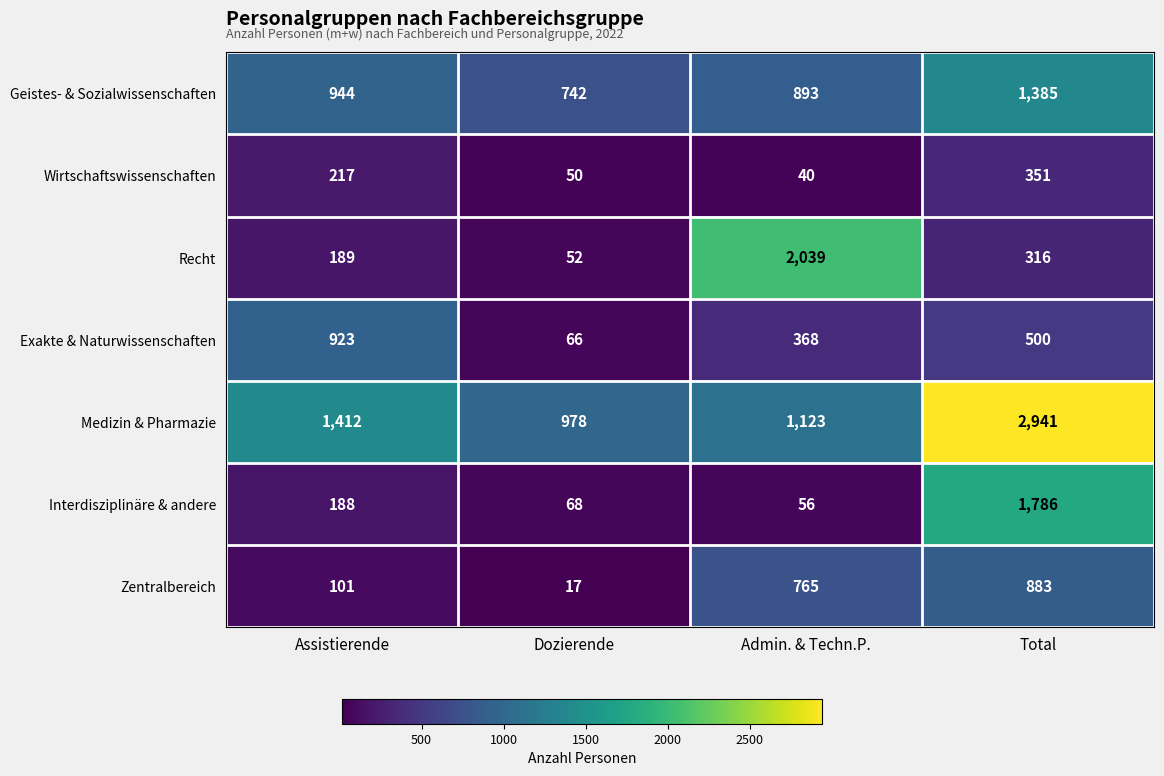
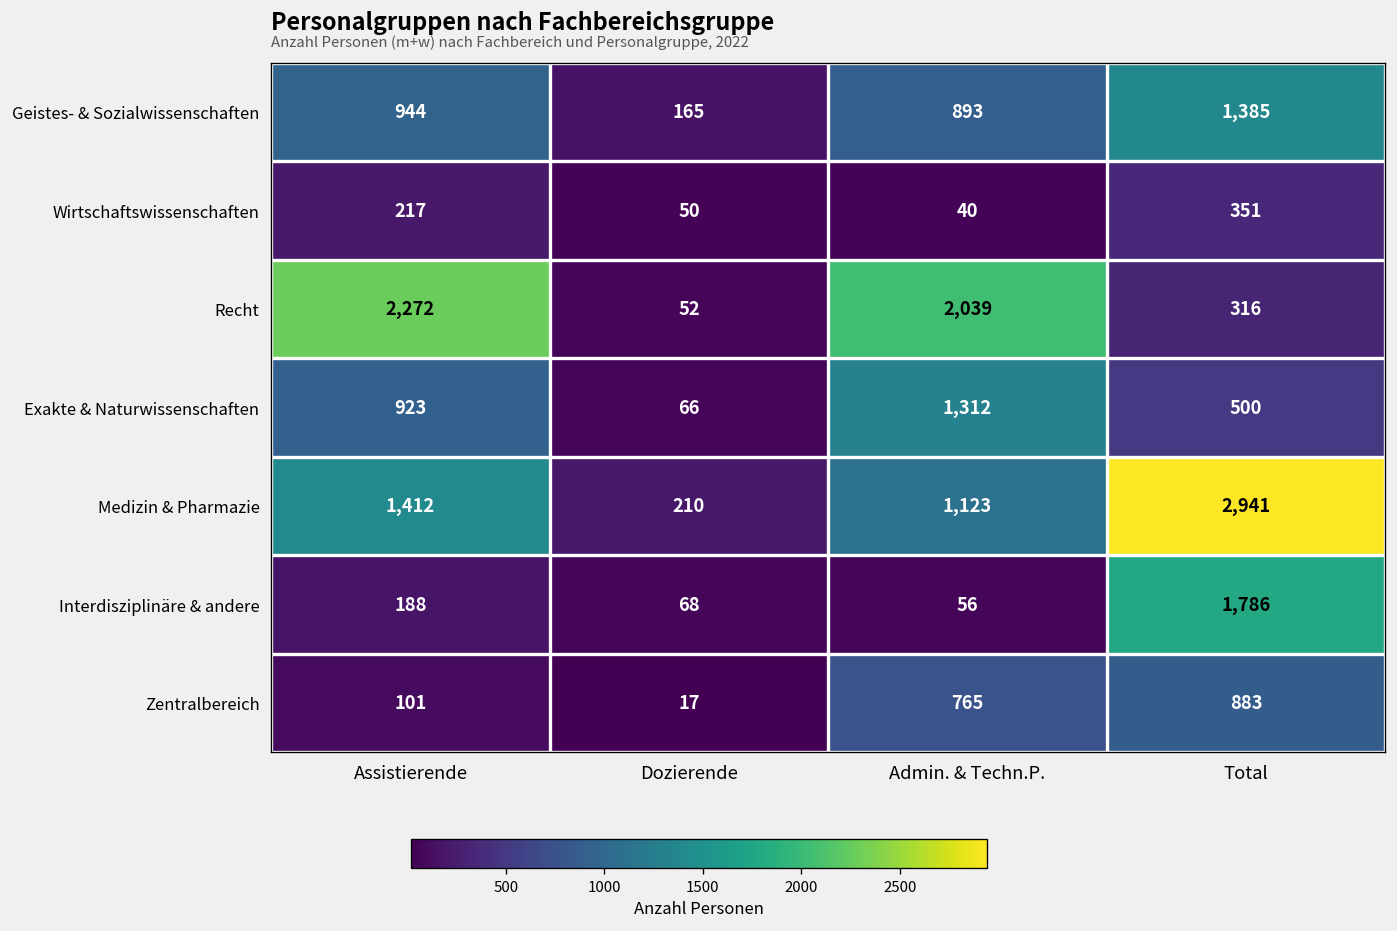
Geistes- & Sozialwissenschaften, Dozierende: 742 -> 165
Recht, Assistierende: 189 -> 2,272
Exakte & Naturwissenschaften, Admin. & Techn.P.: 368 -> 1,312
Medizin & Pharmazie, Dozierende: 978 -> 210
